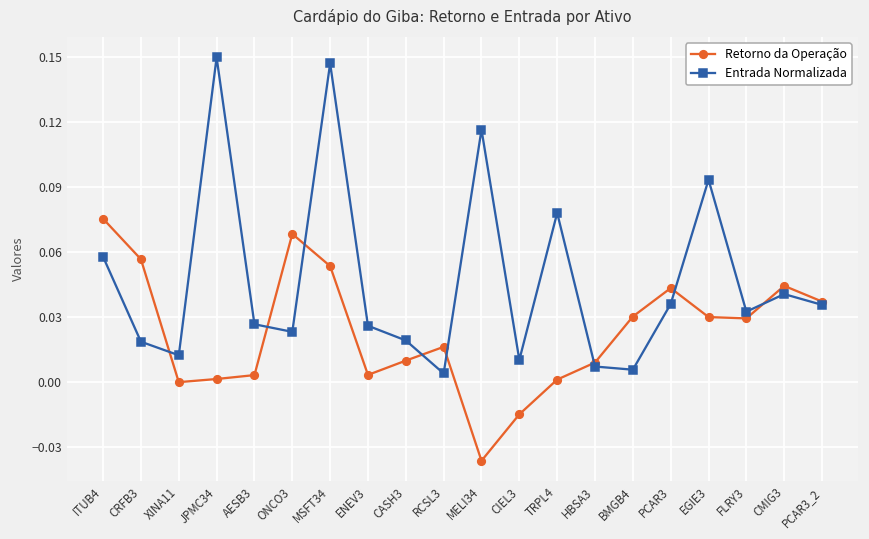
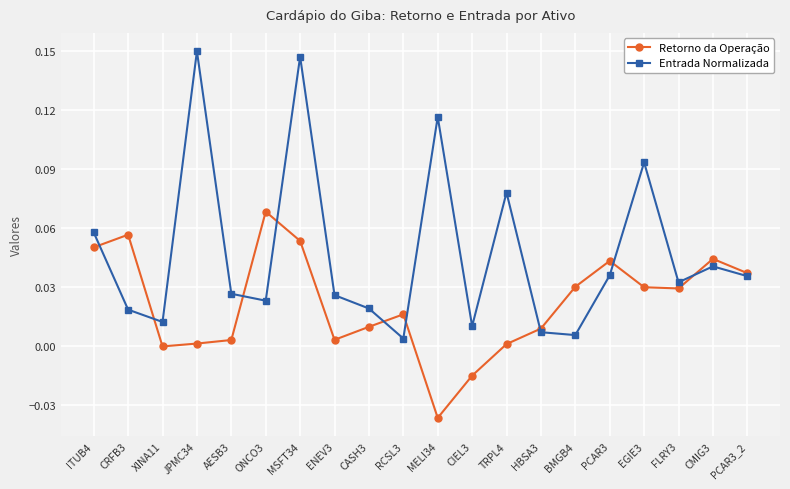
Retorno da Operação, ITUB4: 0.075 -> 0.050
